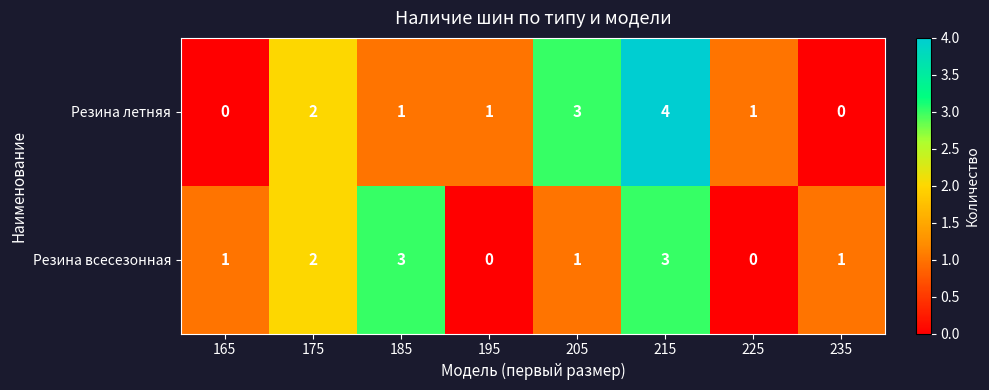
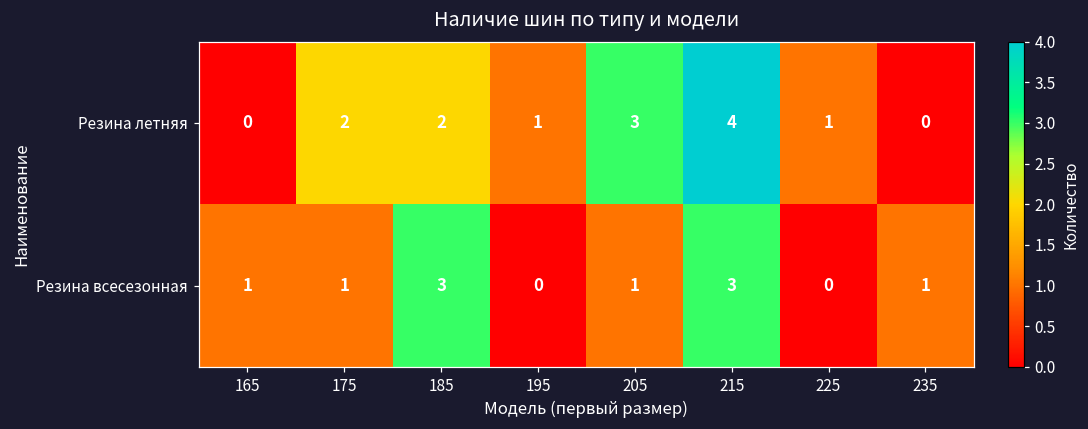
Резина летняя, 185: 1 -> 2
Резина всесезонная, 175: 2 -> 1
